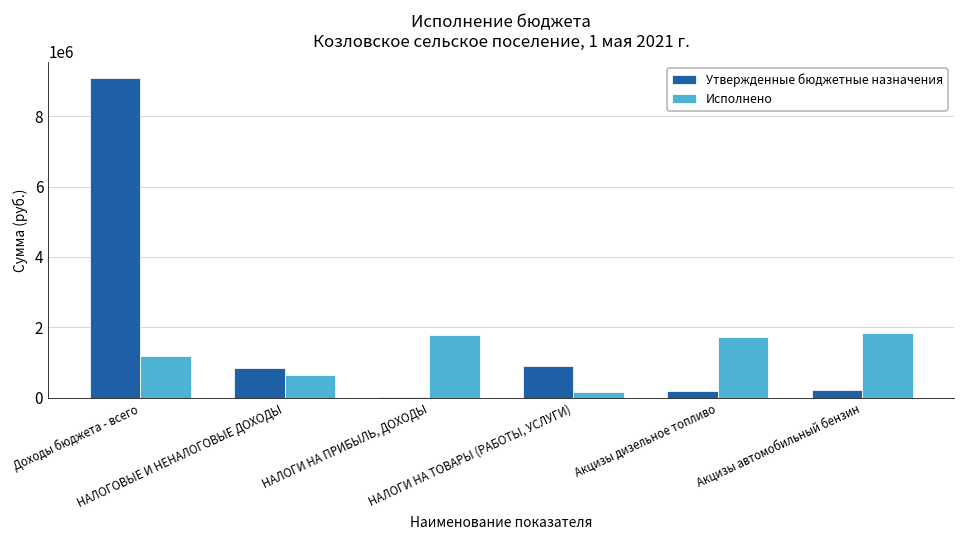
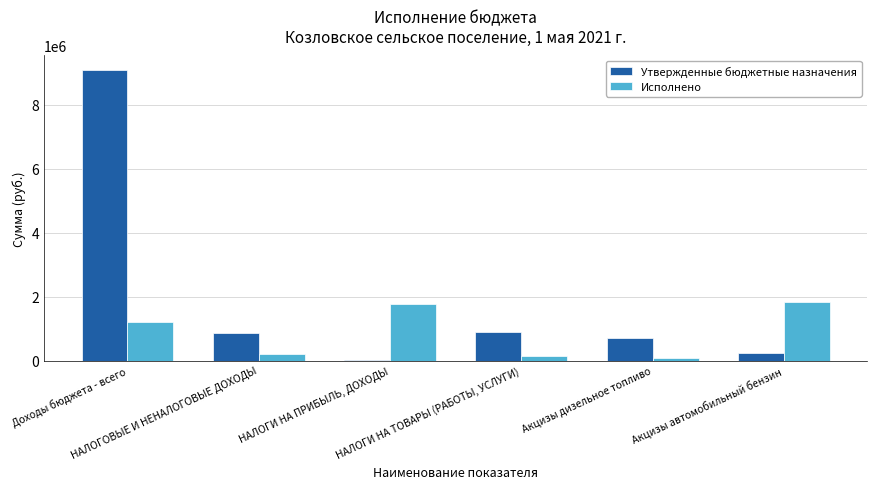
Исполнено, НАЛОГОВЫЕ И НЕНАЛОГОВЫЕ ДОХОДЫ: 600000 -> 200000
Утвержденные бюджетные назначения, Акцизы дизельное топливо: 200000 -> 700000
Исполнено, Акцизы дизельное топливо: 1700000 -> 100000
